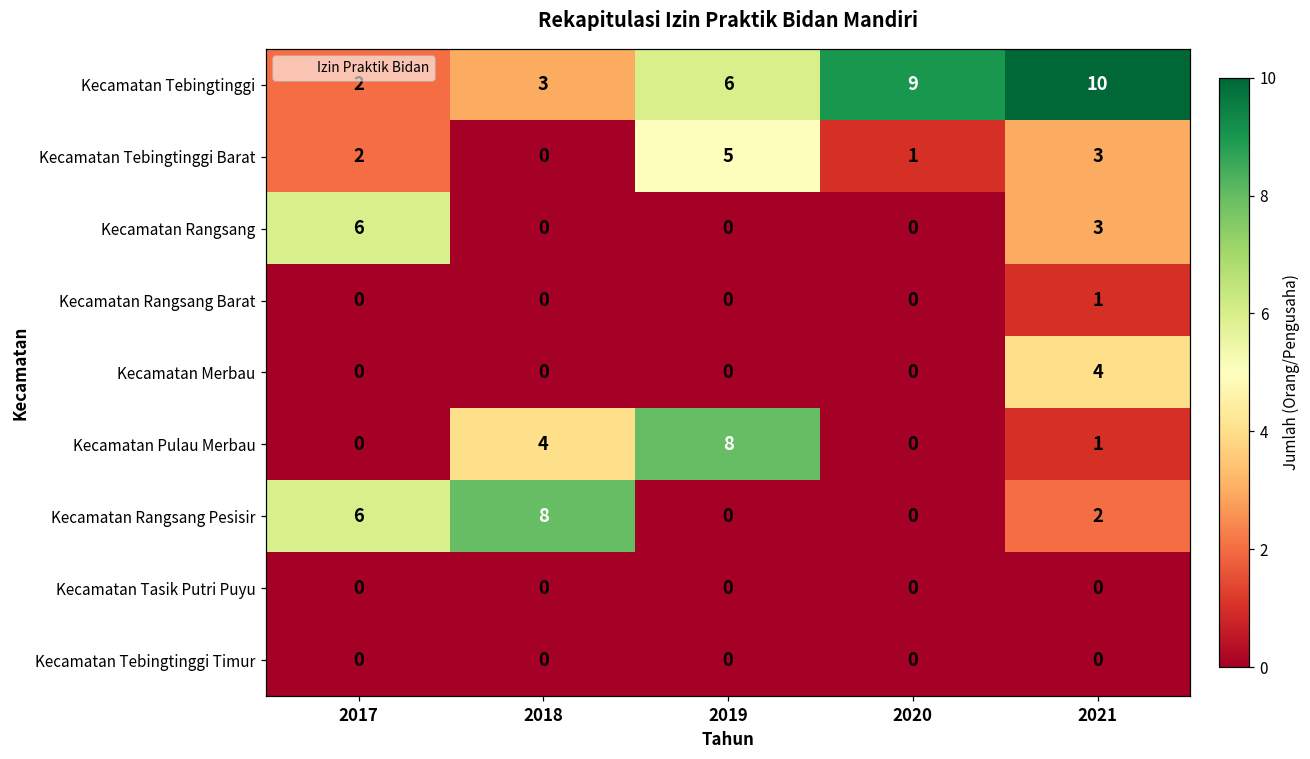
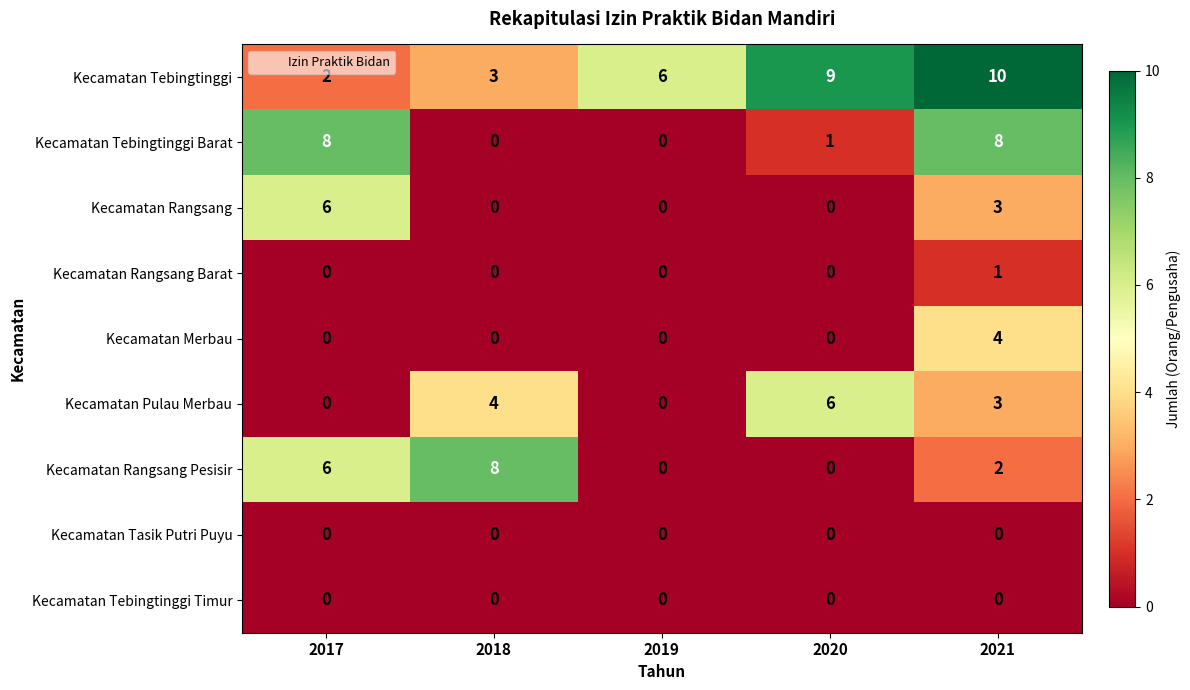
Kecamatan Tebingtinggi Barat, 2017: 2 -> 8
Kecamatan Tebingtinggi Barat, 2019: 5 -> 0
Kecamatan Tebingtinggi Barat, 2021: 3 -> 8
Kecamatan Pulau Merbau, 2019: 8 -> 0
Kecamatan Pulau Merbau, 2020: 0 -> 6
Kecamatan Pulau Merbau, 2021: 1 -> 3
